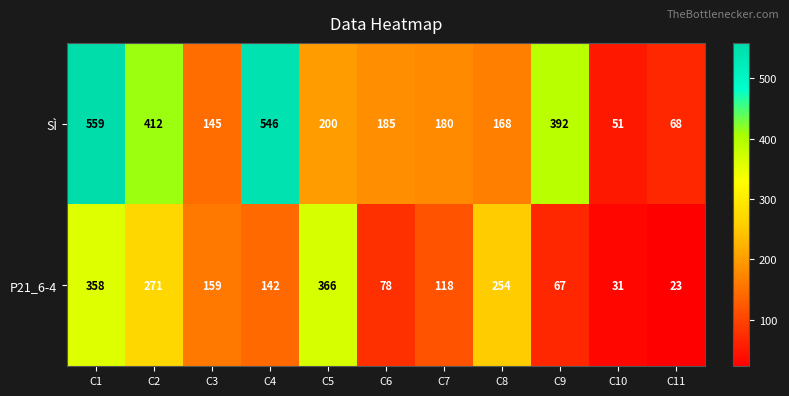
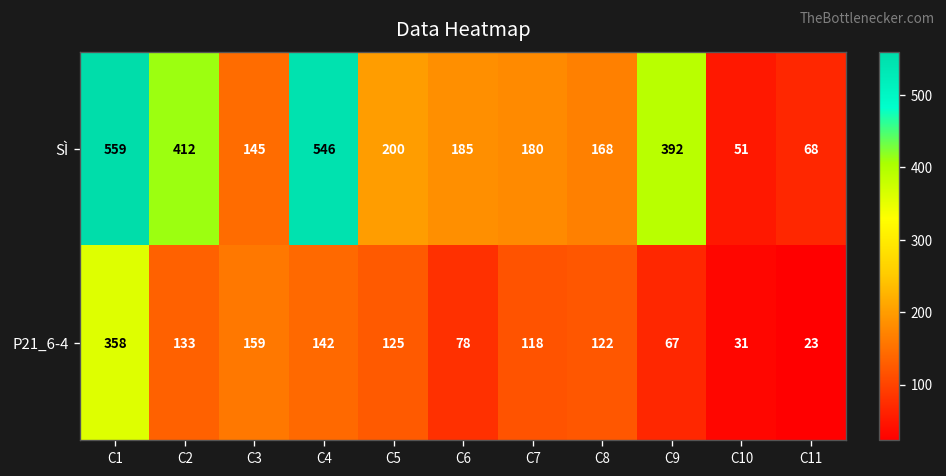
P21_6-4, C2: 271 -> 133
P21_6-4, C5: 366 -> 125
P21_6-4, C8: 254 -> 122
